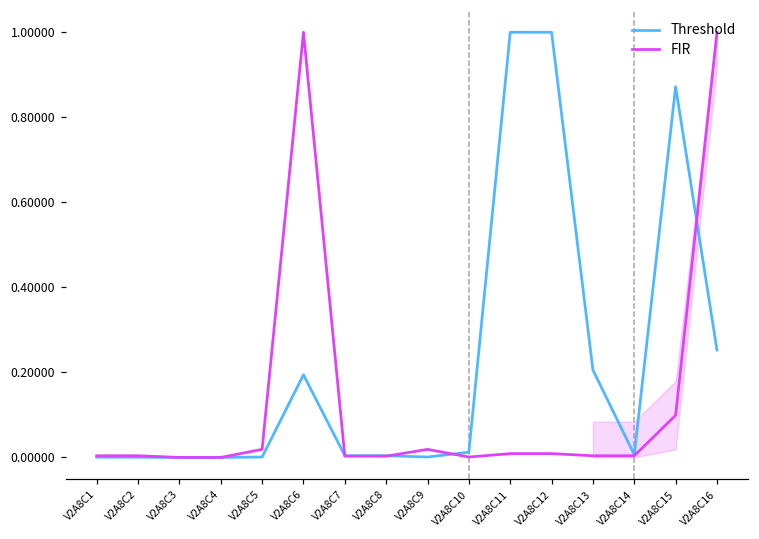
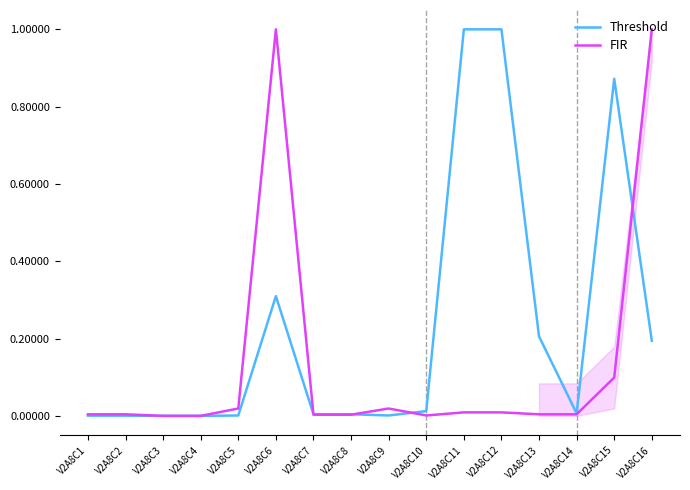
Threshold, V2A8C6: 0.19 -> 0.31
Threshold, V2A8C16: 0.25 -> 0.19
